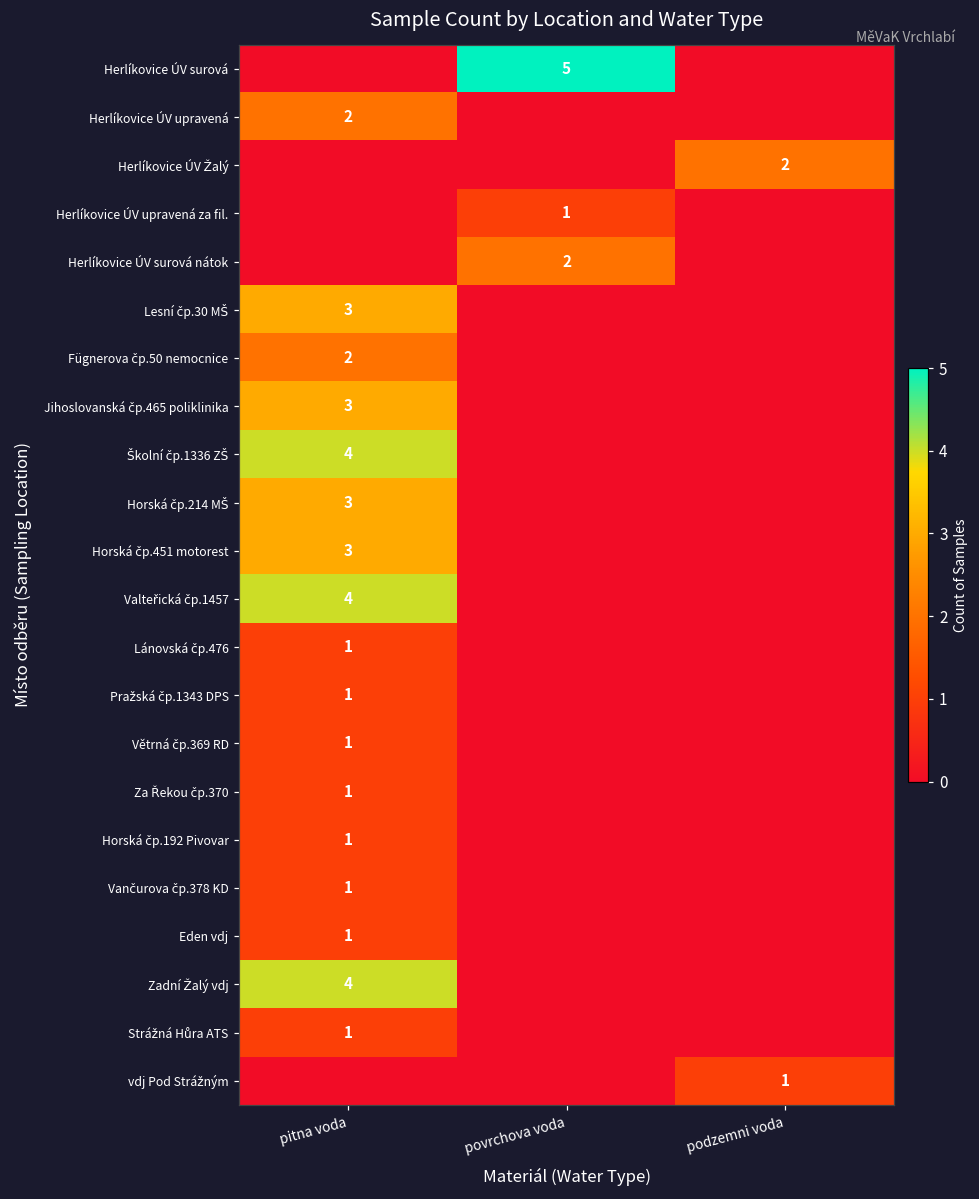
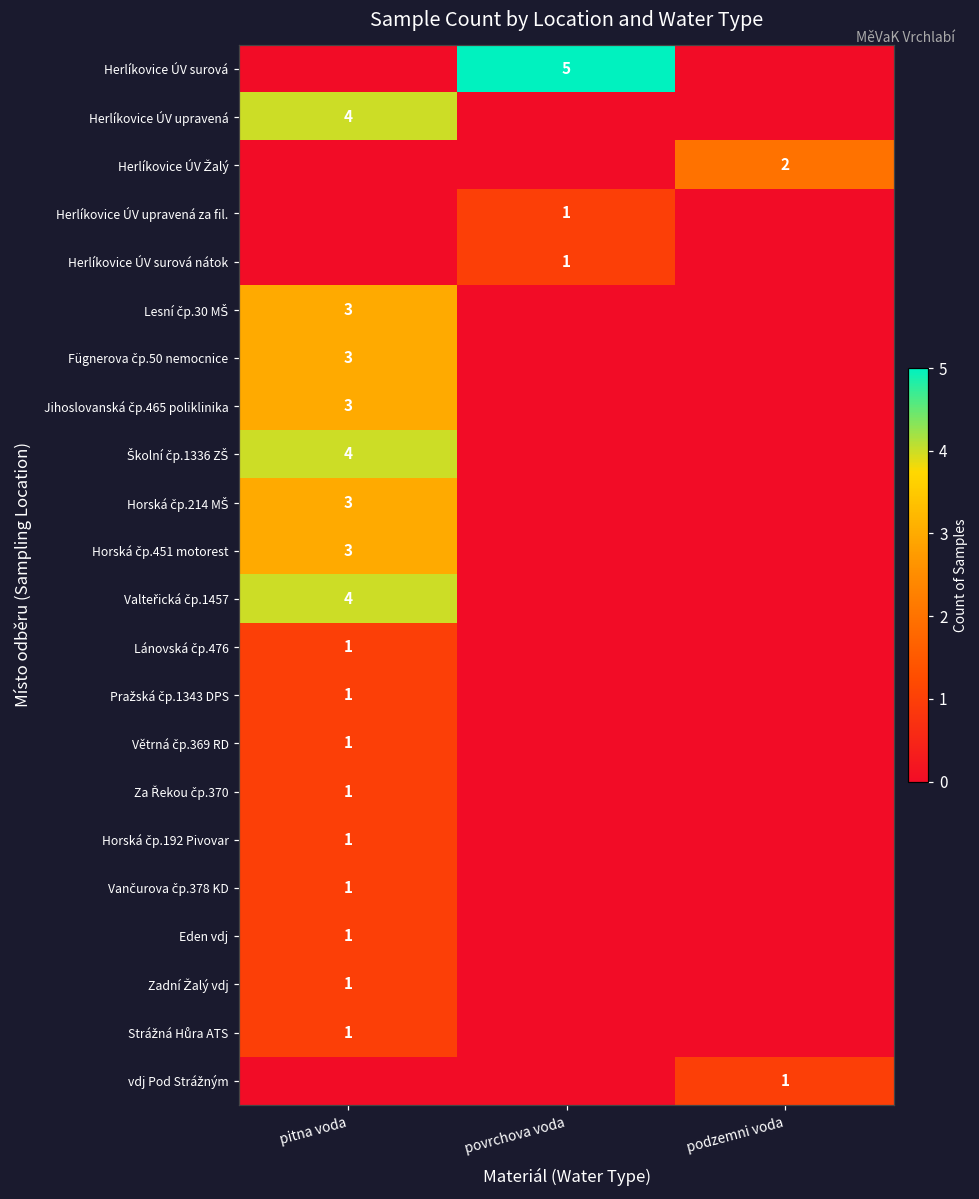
Herlíkovice ÚV upravená, pitna voda: 2 -> 4
Herlíkovice ÚV surová nátok, povrchova voda: 2 -> 1
Fügnerova čp.50 nemocnice, pitna voda: 2 -> 3
Zadní Žalý vdj, pitna voda: 4 -> 1
